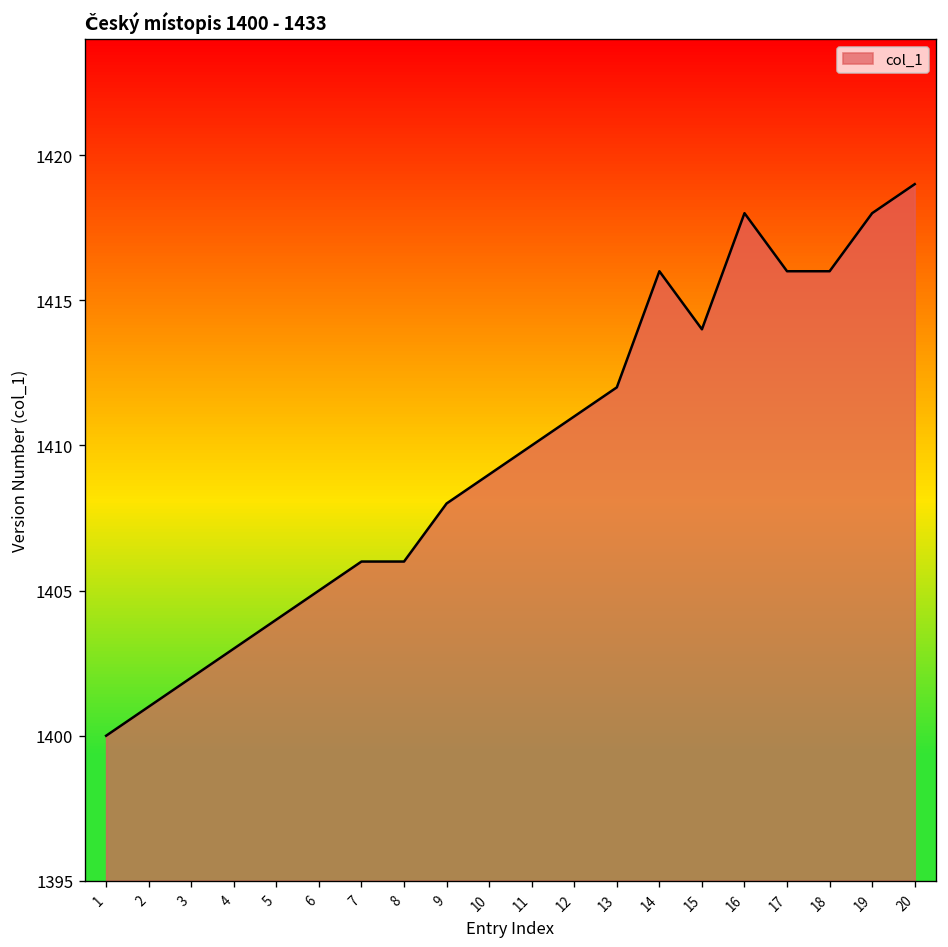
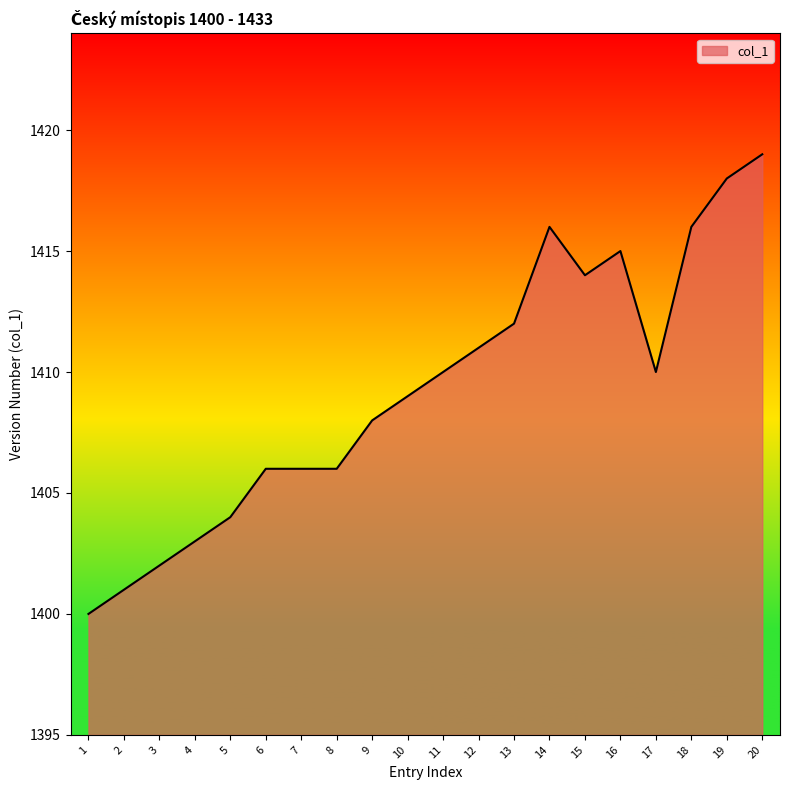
6: 1405 -> 1406
16: 1418 -> 1415
17: 1416 -> 1410
